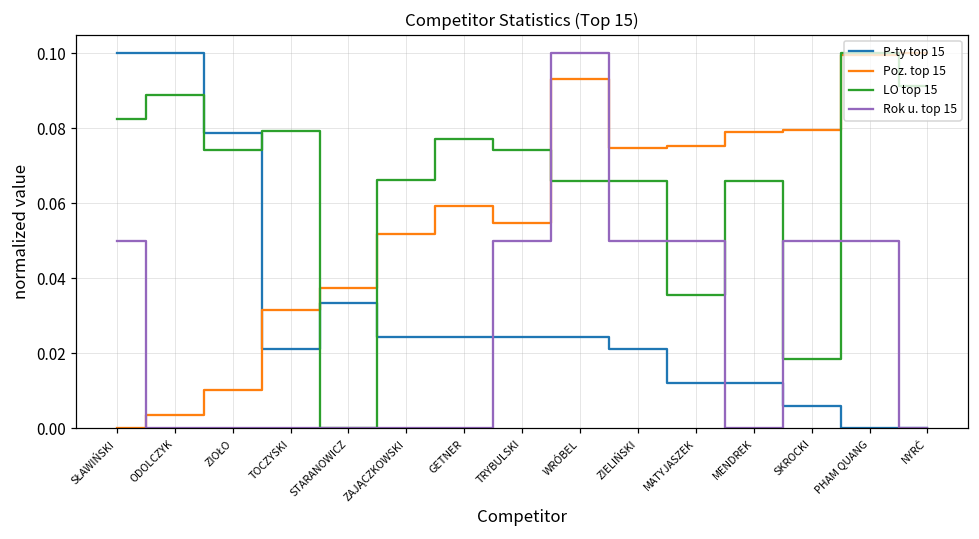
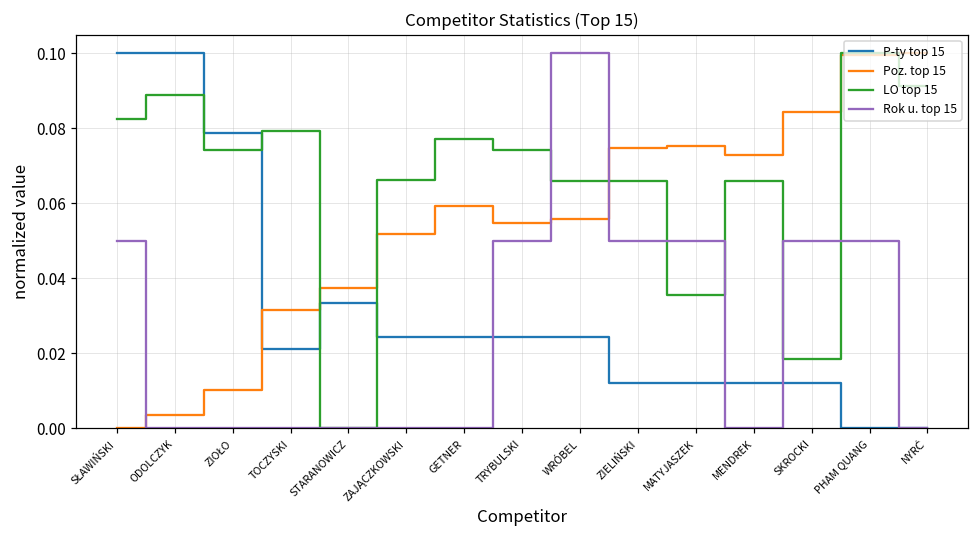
Poz. top 15, WRÓBEL: 0.093 -> 0.056
P-ty top 15, ZIELIŃSKI: 0.021 -> 0.012
Poz. top 15, MENDREK: 0.079 -> 0.073
P-ty top 15, SKROCKI: 0.006 -> 0.012
Poz. top 15, SKROCKI: 0.080 -> 0.084
